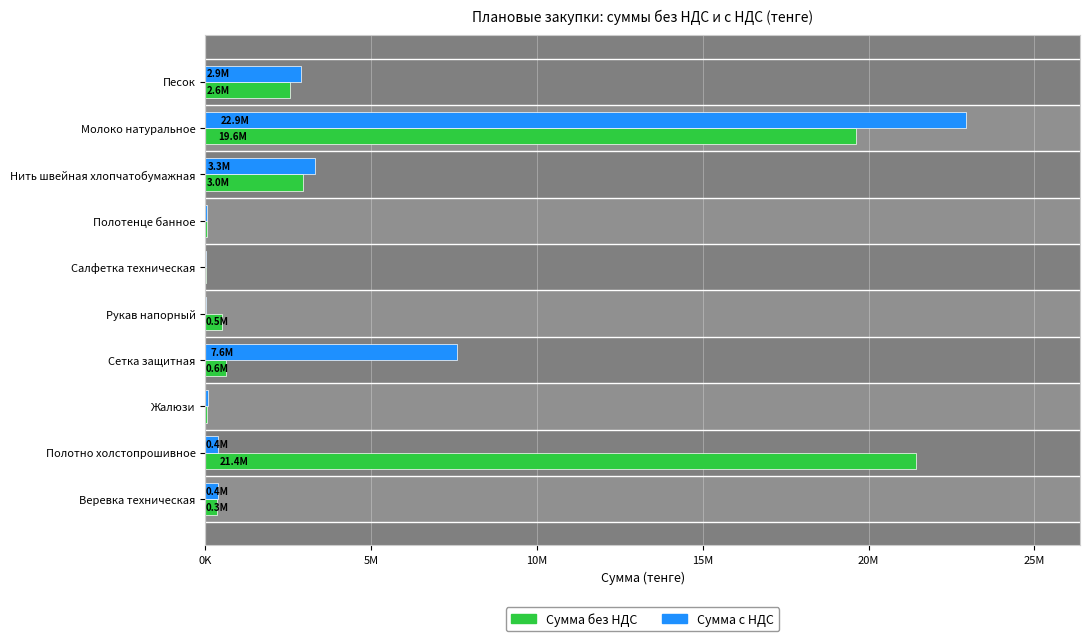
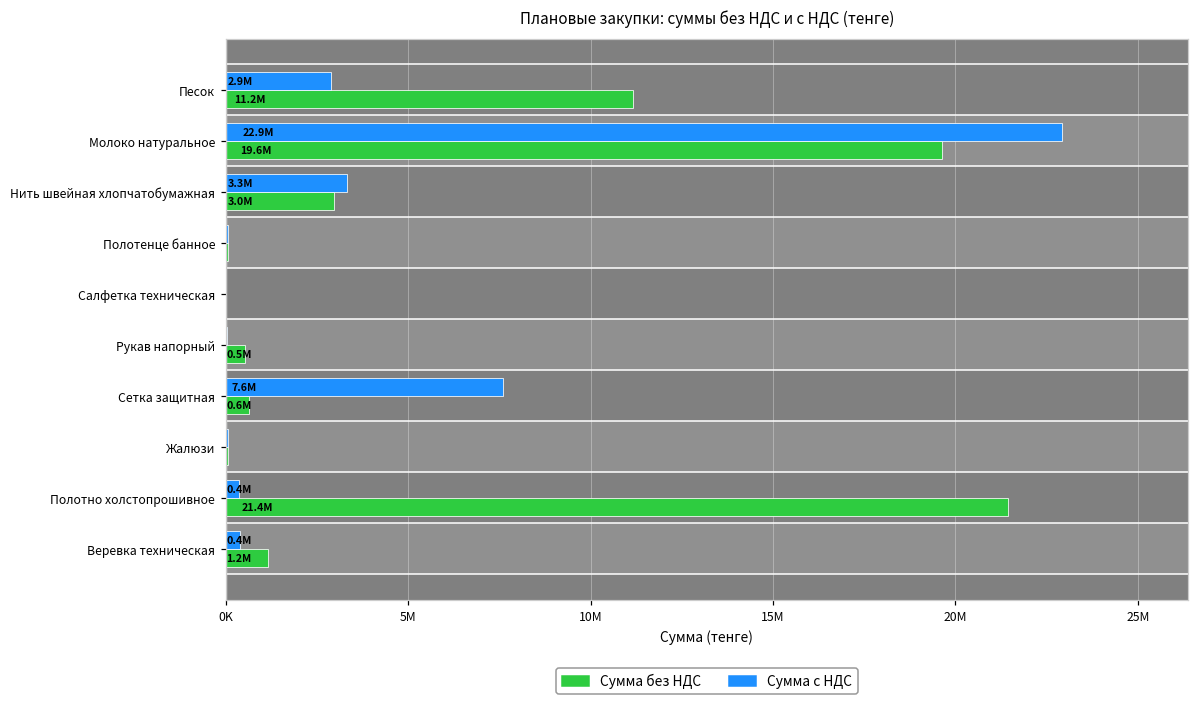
Сумма без НДС, Песок: 2.6M -> 11.2M
Сумма без НДС, Веревка техническая: 0.3M -> 1.2M
